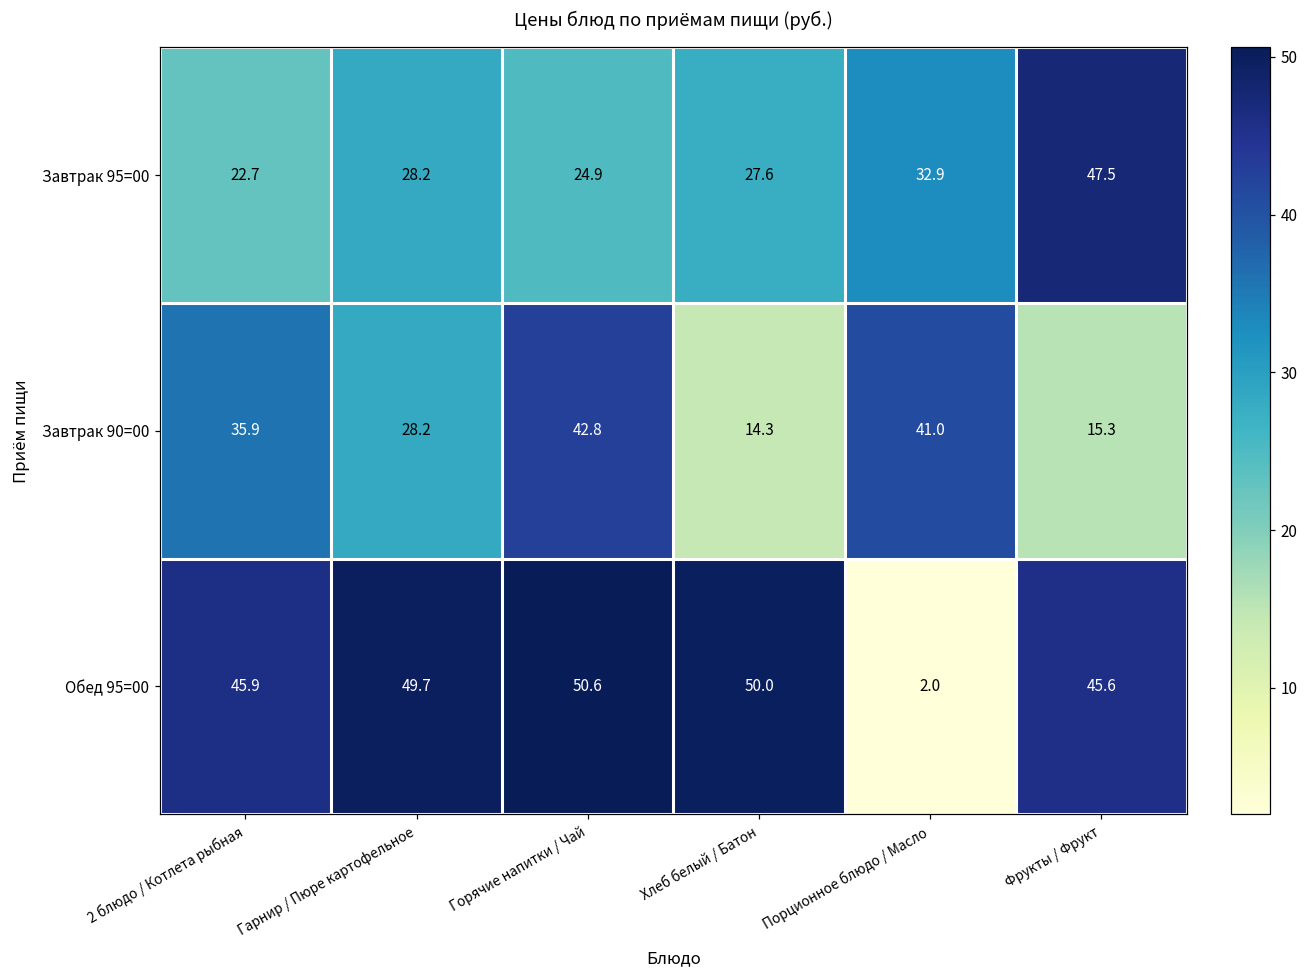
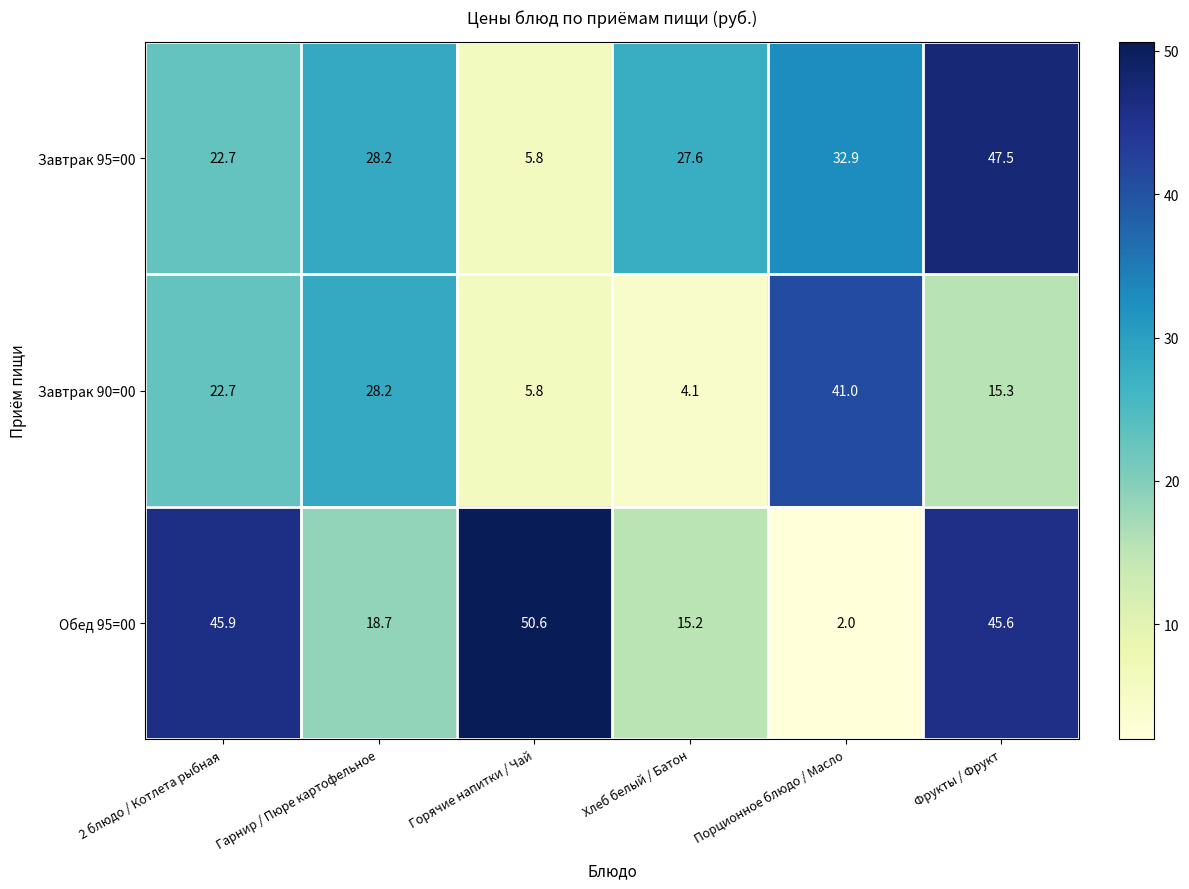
Завтрак 95=00, Горячие напитки / Чай: 24.9 -> 5.8
Завтрак 90=00, 2 блюдо / Котлета рыбная: 35.9 -> 22.7
Завтрак 90=00, Горячие напитки / Чай: 42.8 -> 5.8
Завтрак 90=00, Хлеб белый / Батон: 14.3 -> 4.1
Обед 95=00, Гарнир / Пюре картофельное: 49.7 -> 18.7
Обед 95=00, Хлеб белый / Батон: 50.0 -> 15.2
